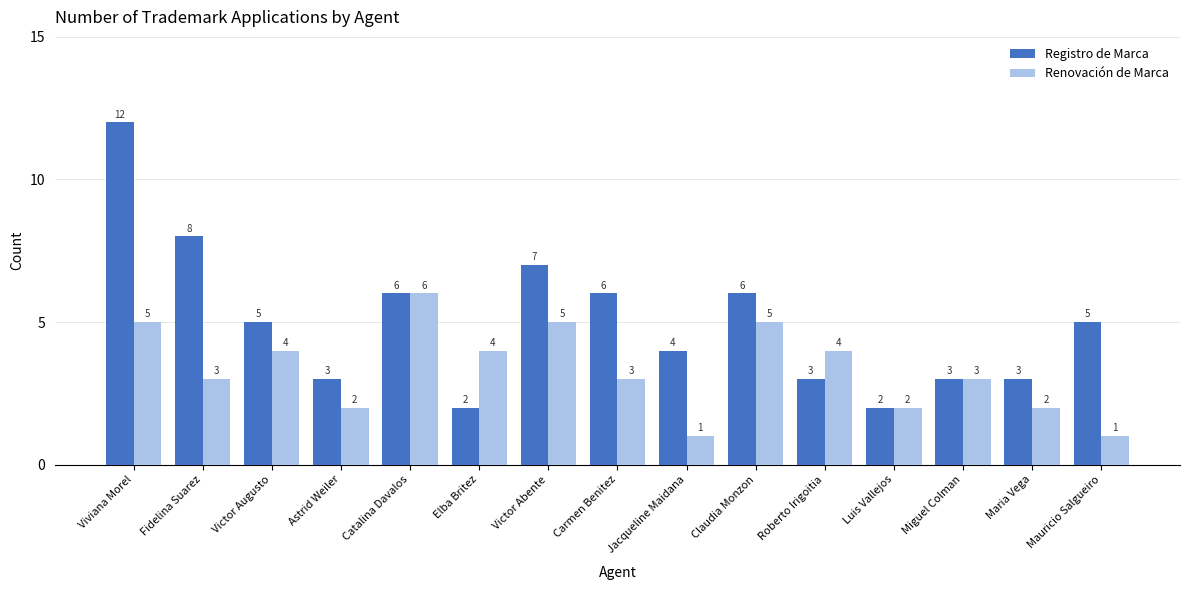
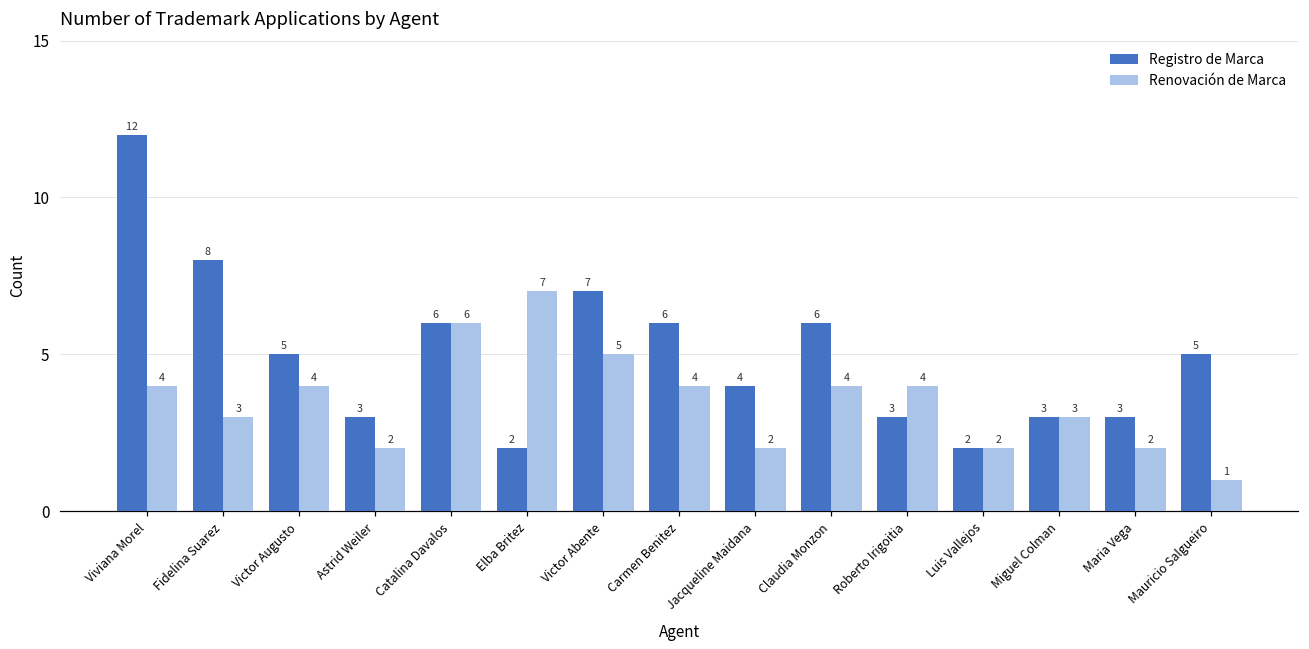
Renovación de Marca, Viviana Morel: 5 -> 4
Renovación de Marca, Elba Britez: 4 -> 7
Renovación de Marca, Carmen Benitez: 3 -> 4
Renovación de Marca, Jacqueline Maidana: 1 -> 2
Renovación de Marca, Claudia Monzon: 5 -> 4
